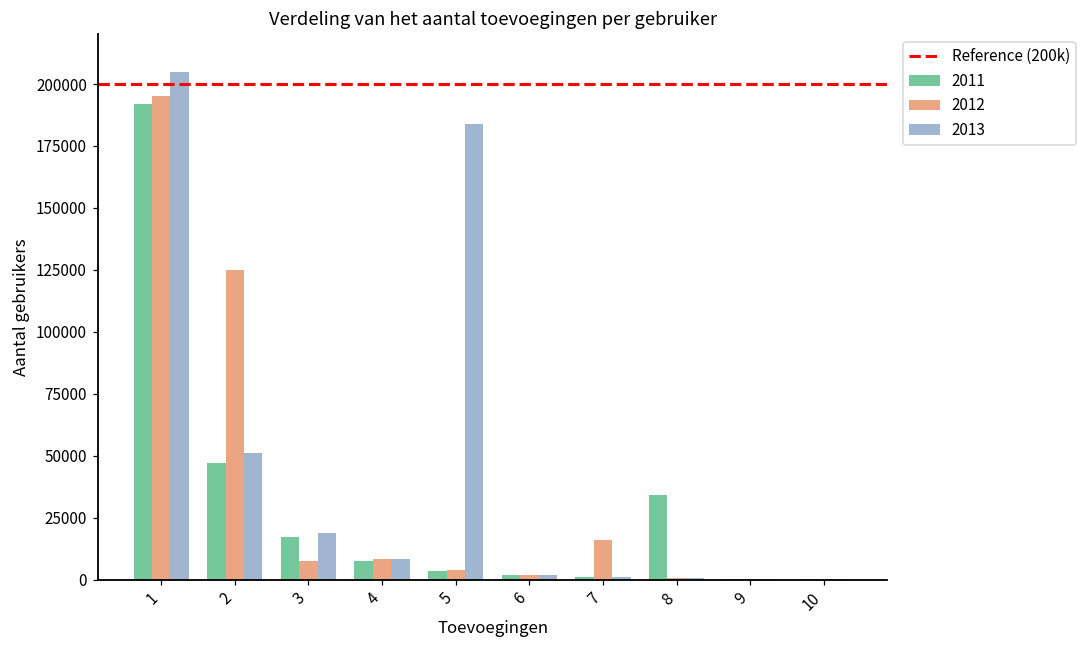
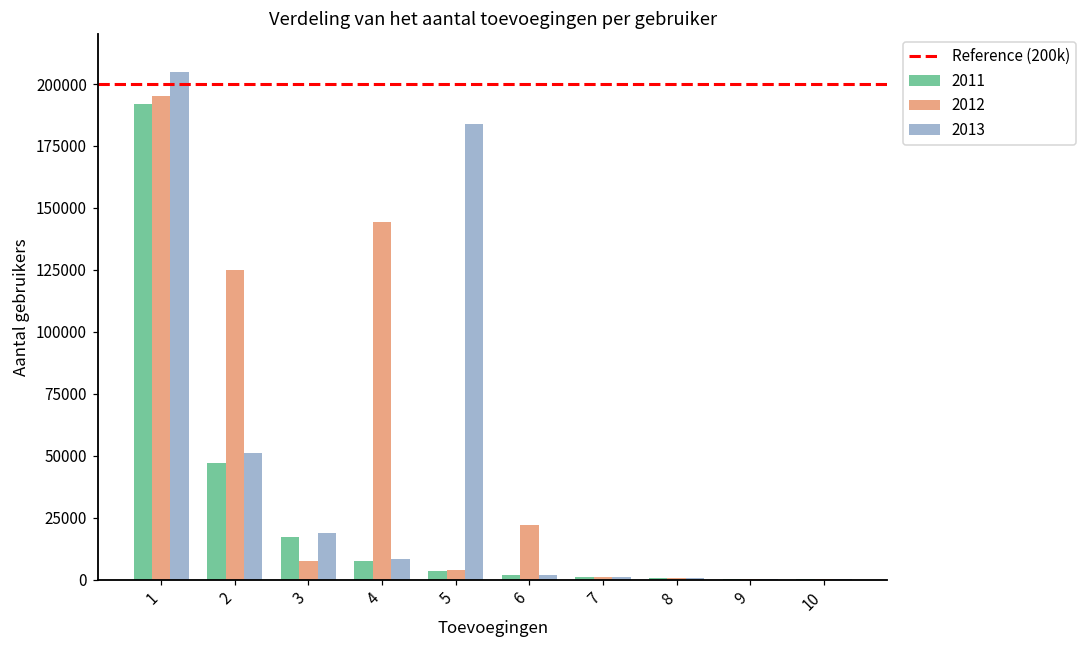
2012, 4: 8000 -> 144000
2012, 6: 2000 -> 22000
2012, 7: 16000 -> 1000
2011, 8: 34000 -> 1000
